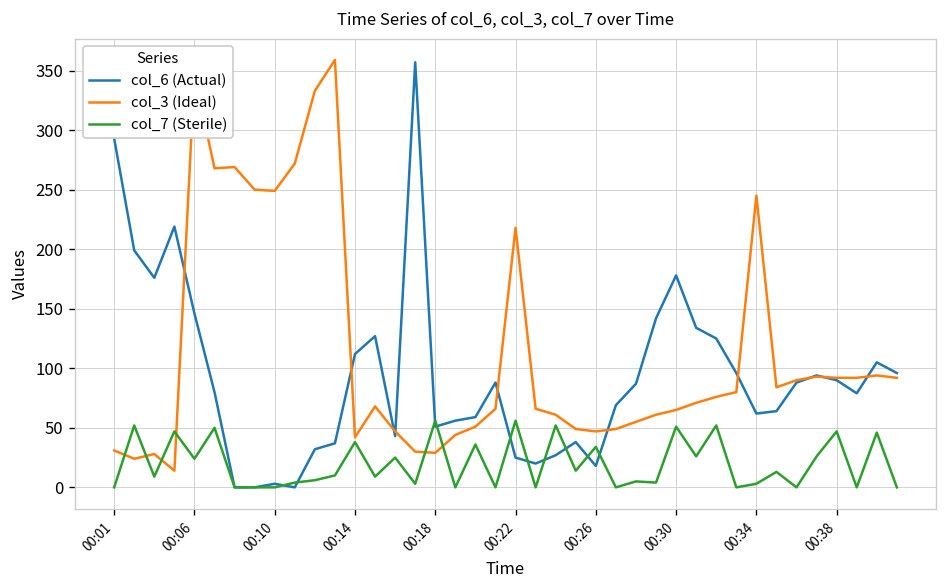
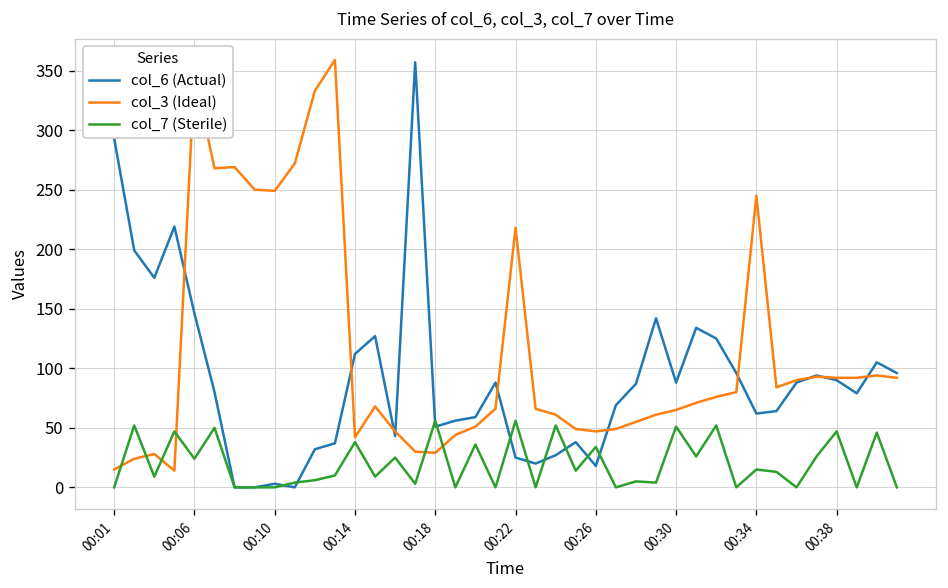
col_3 (Ideal), 00:01: 30 -> 20
col_6 (Actual), 00:30: 180 -> 90
col_7 (Sterile), 00:34: 0 -> 20
